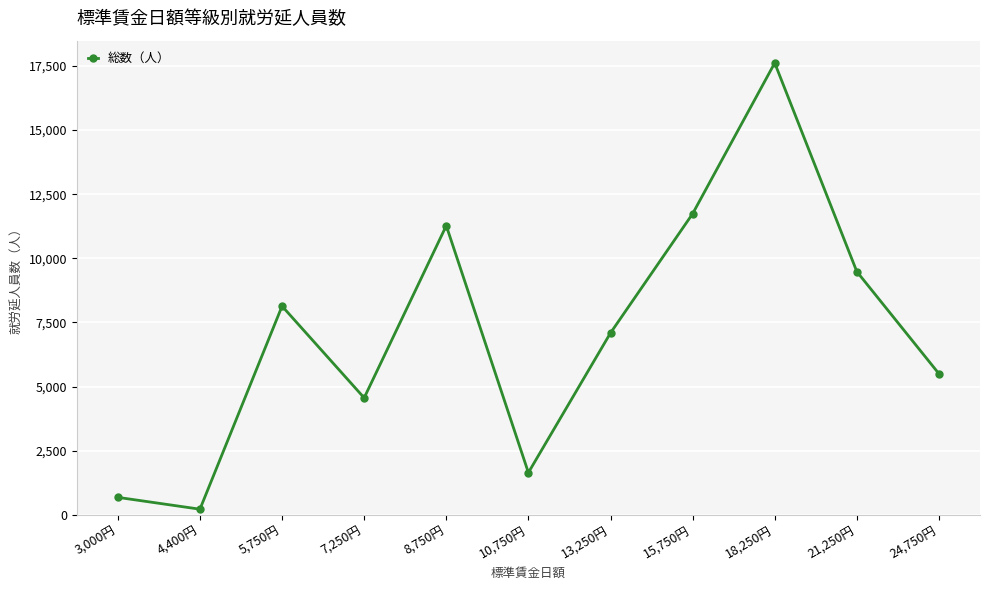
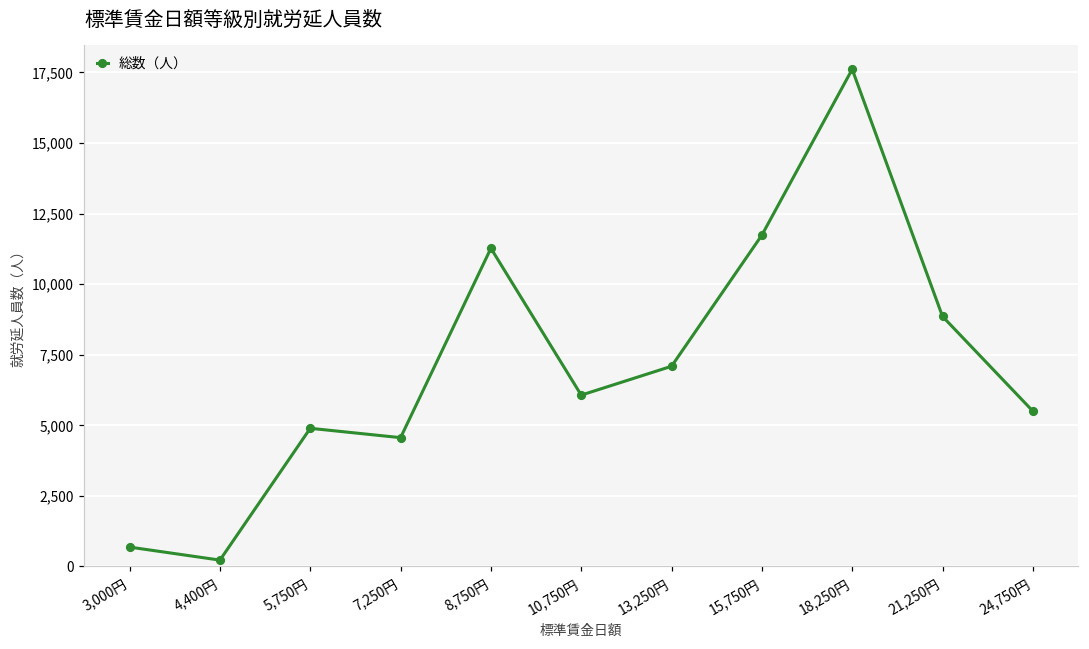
5,750円: 8,100 -> 4,900
10,750円: 1,700 -> 6,100
21,250円: 9,500 -> 8,900
